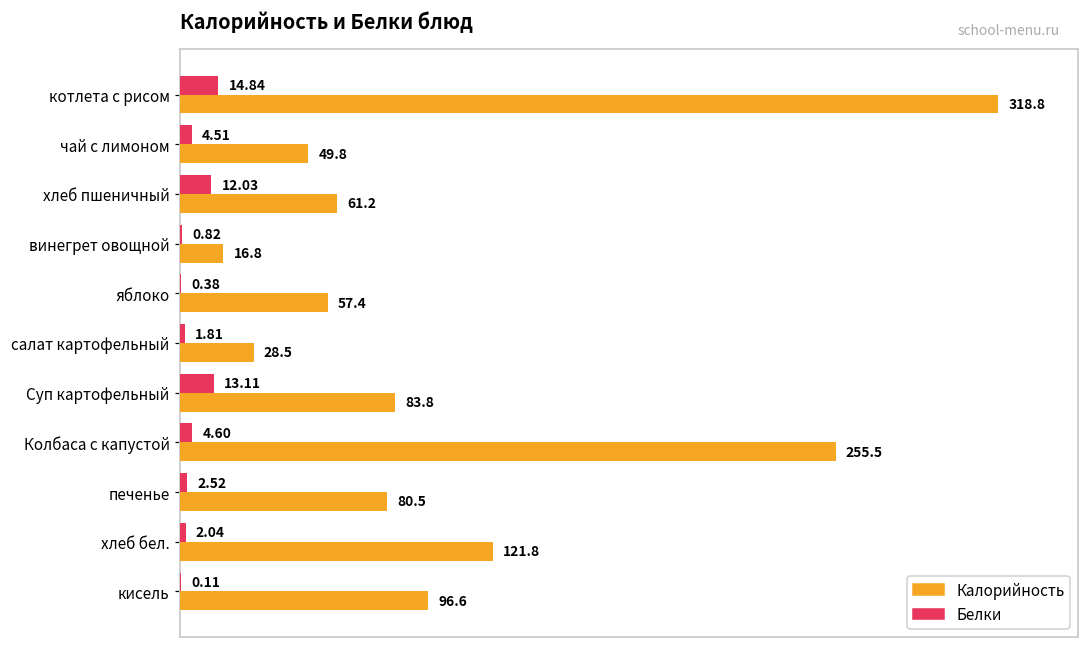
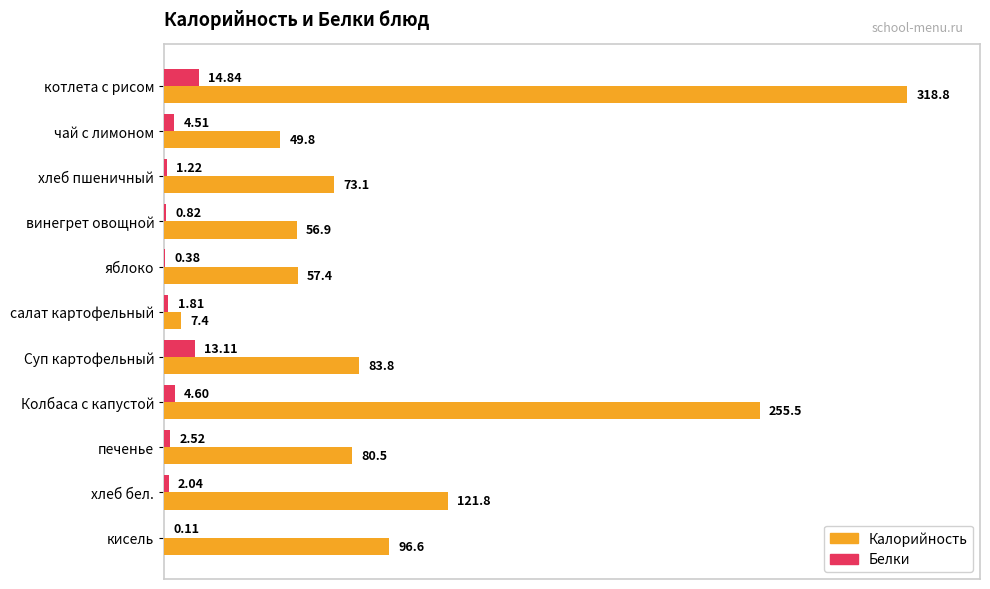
Белки, хлеб пшеничный: 12.03 -> 1.22
Калорийность, хлеб пшеничный: 61.2 -> 73.1
Калорийность, винегрет овощной: 16.8 -> 56.9
Калорийность, салат картофельный: 28.5 -> 7.4
